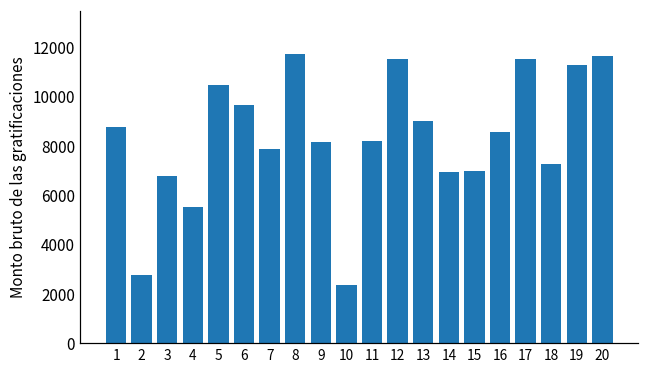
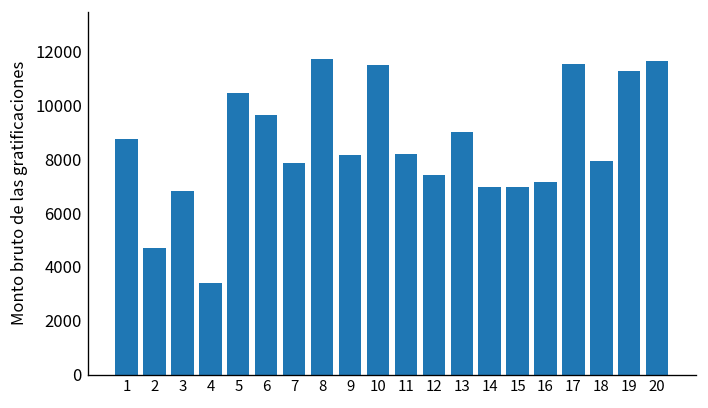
2: 2800 -> 4700
4: 5500 -> 3400
10: 2400 -> 11500
12: 11500 -> 7400
16: 8600 -> 7200
18: 7300 -> 7900
